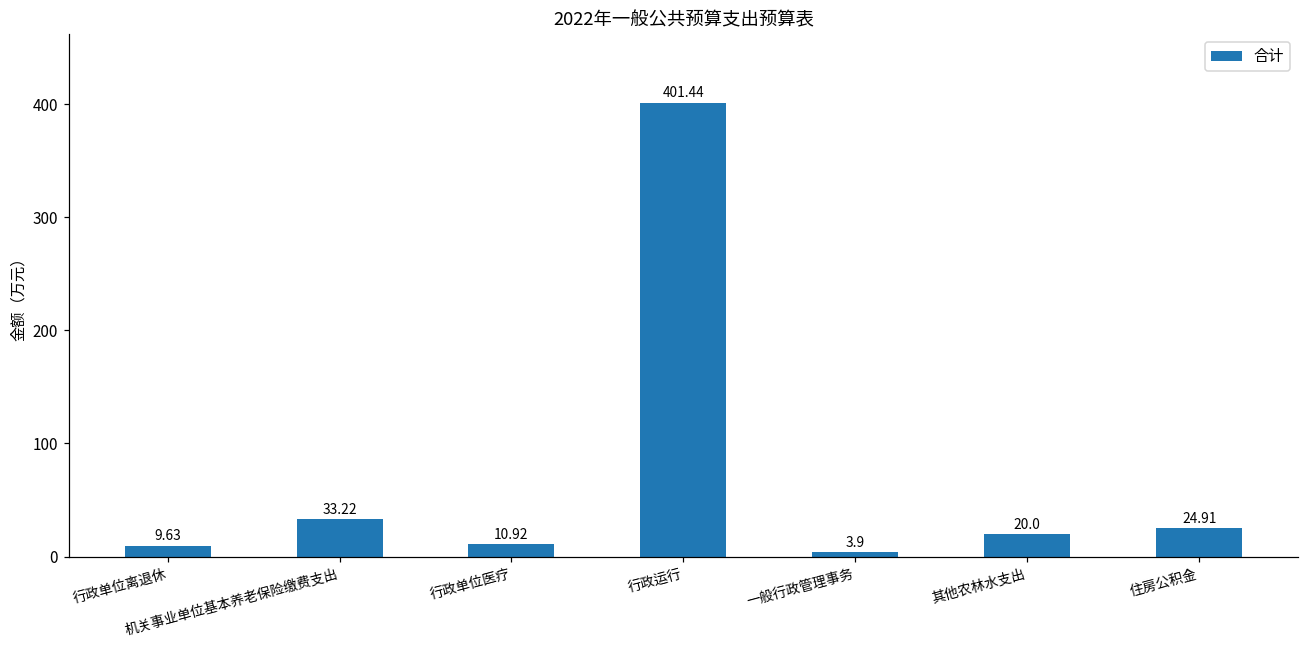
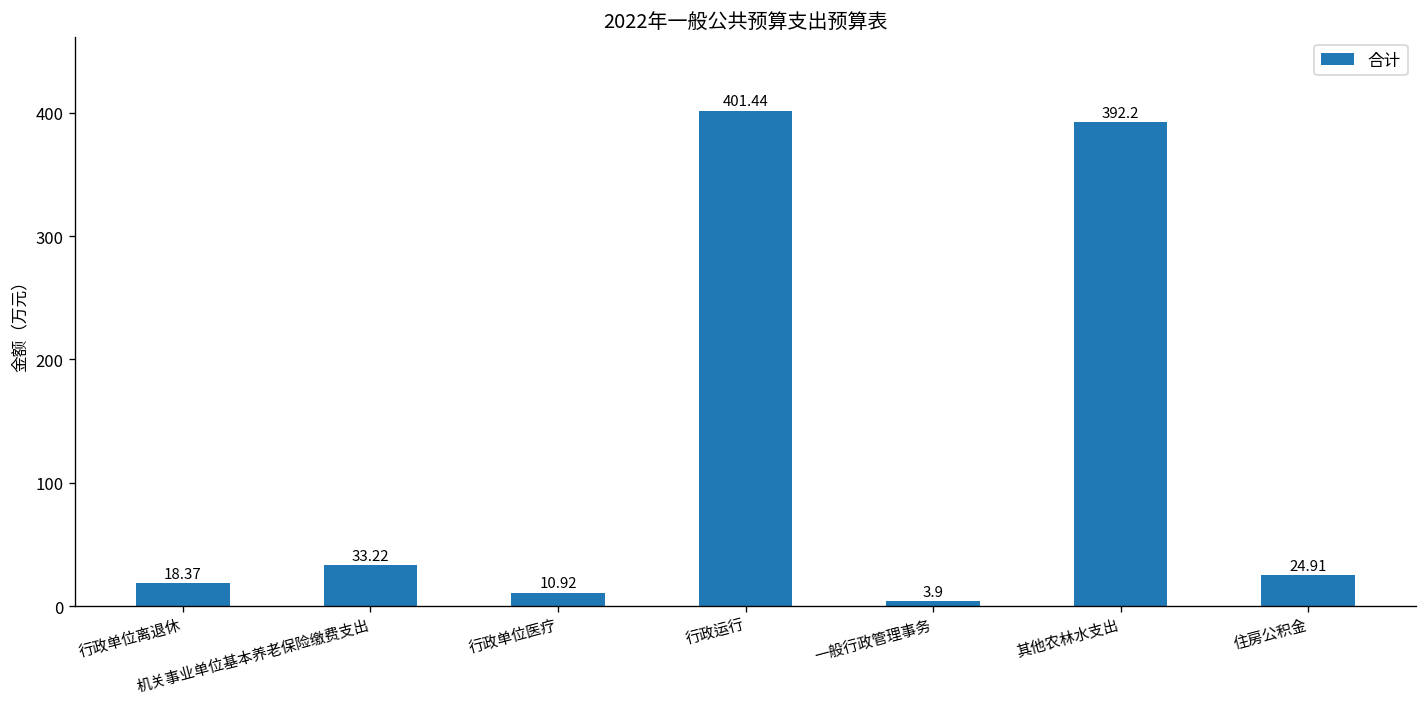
行政单位离退休: 9.63 -> 18.37
其他农林水支出: 20.0 -> 392.2
